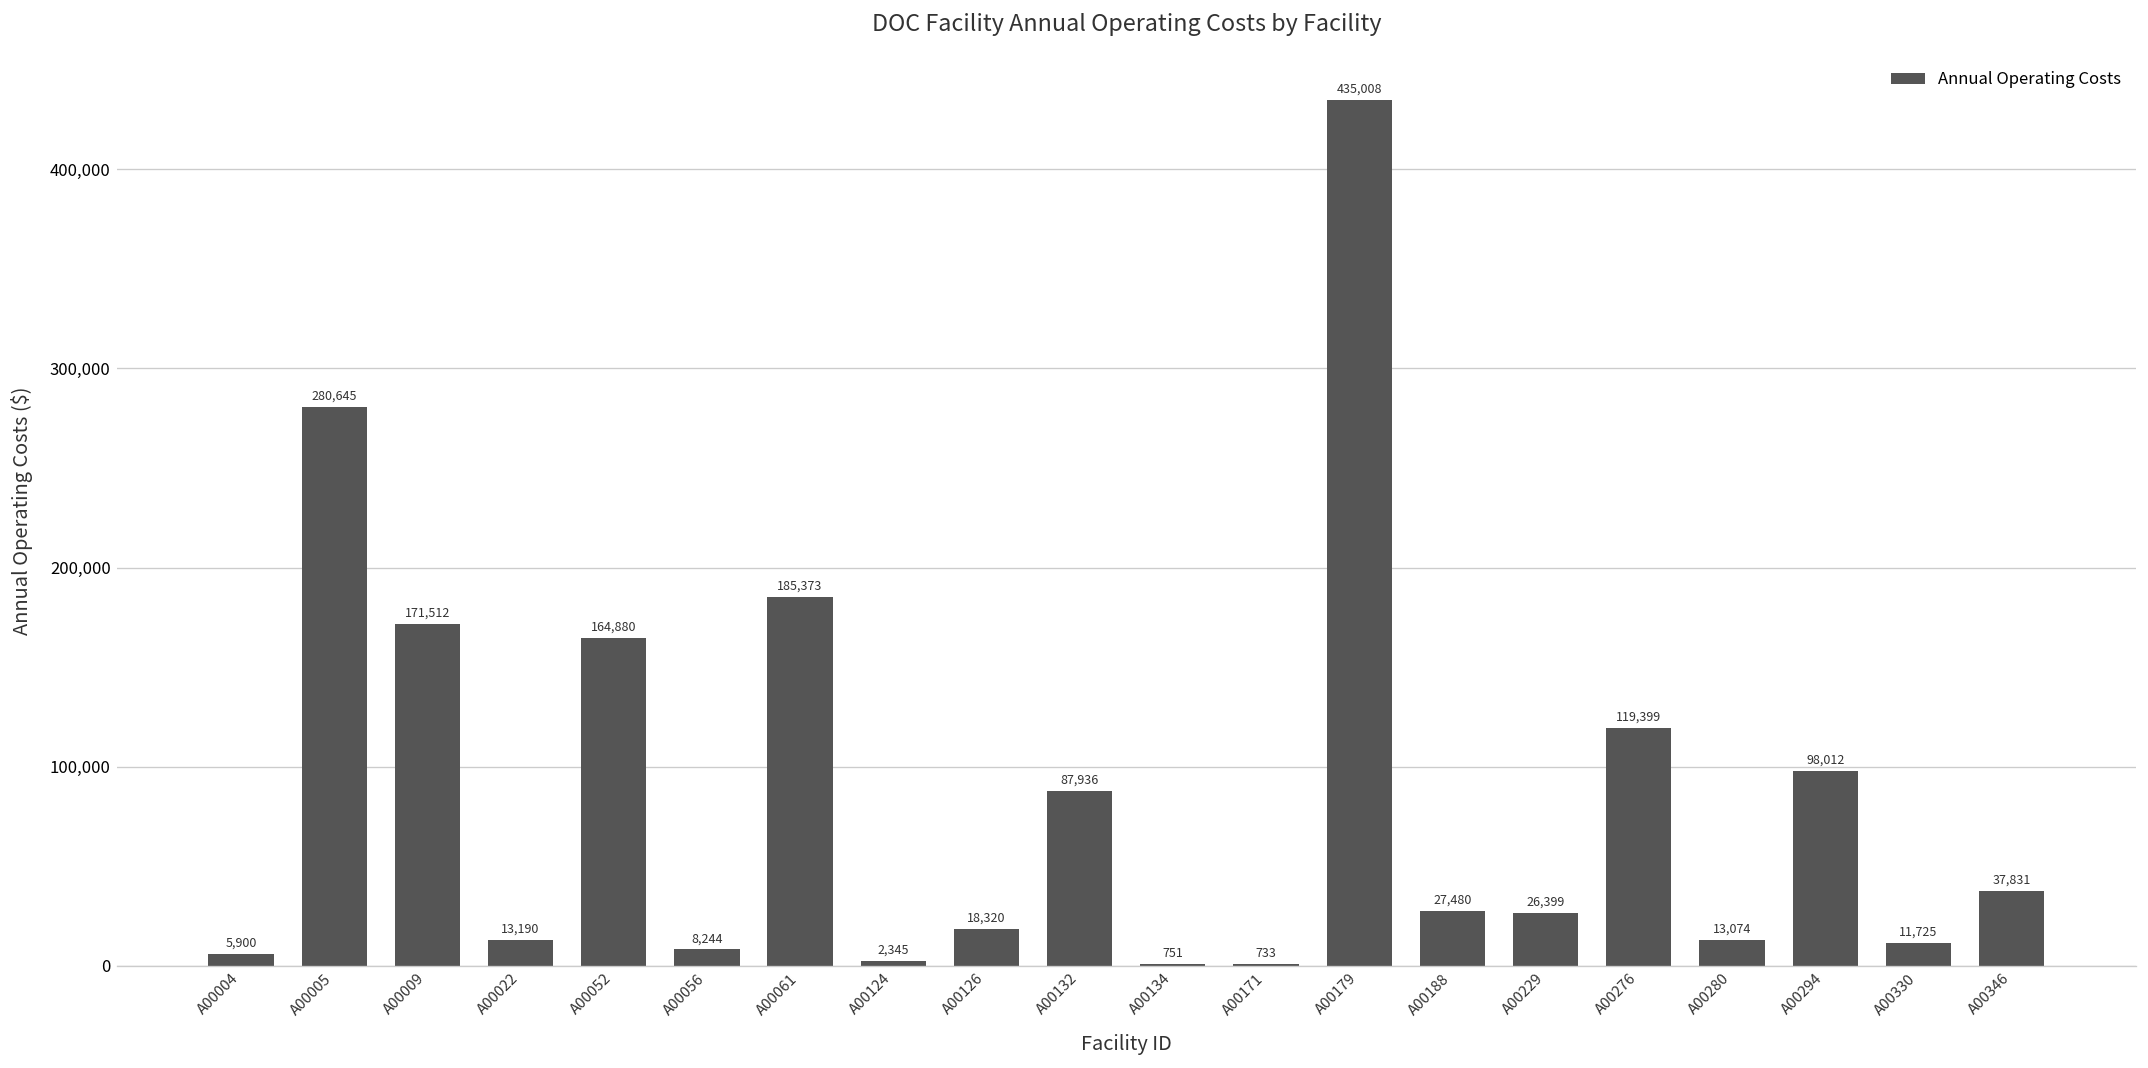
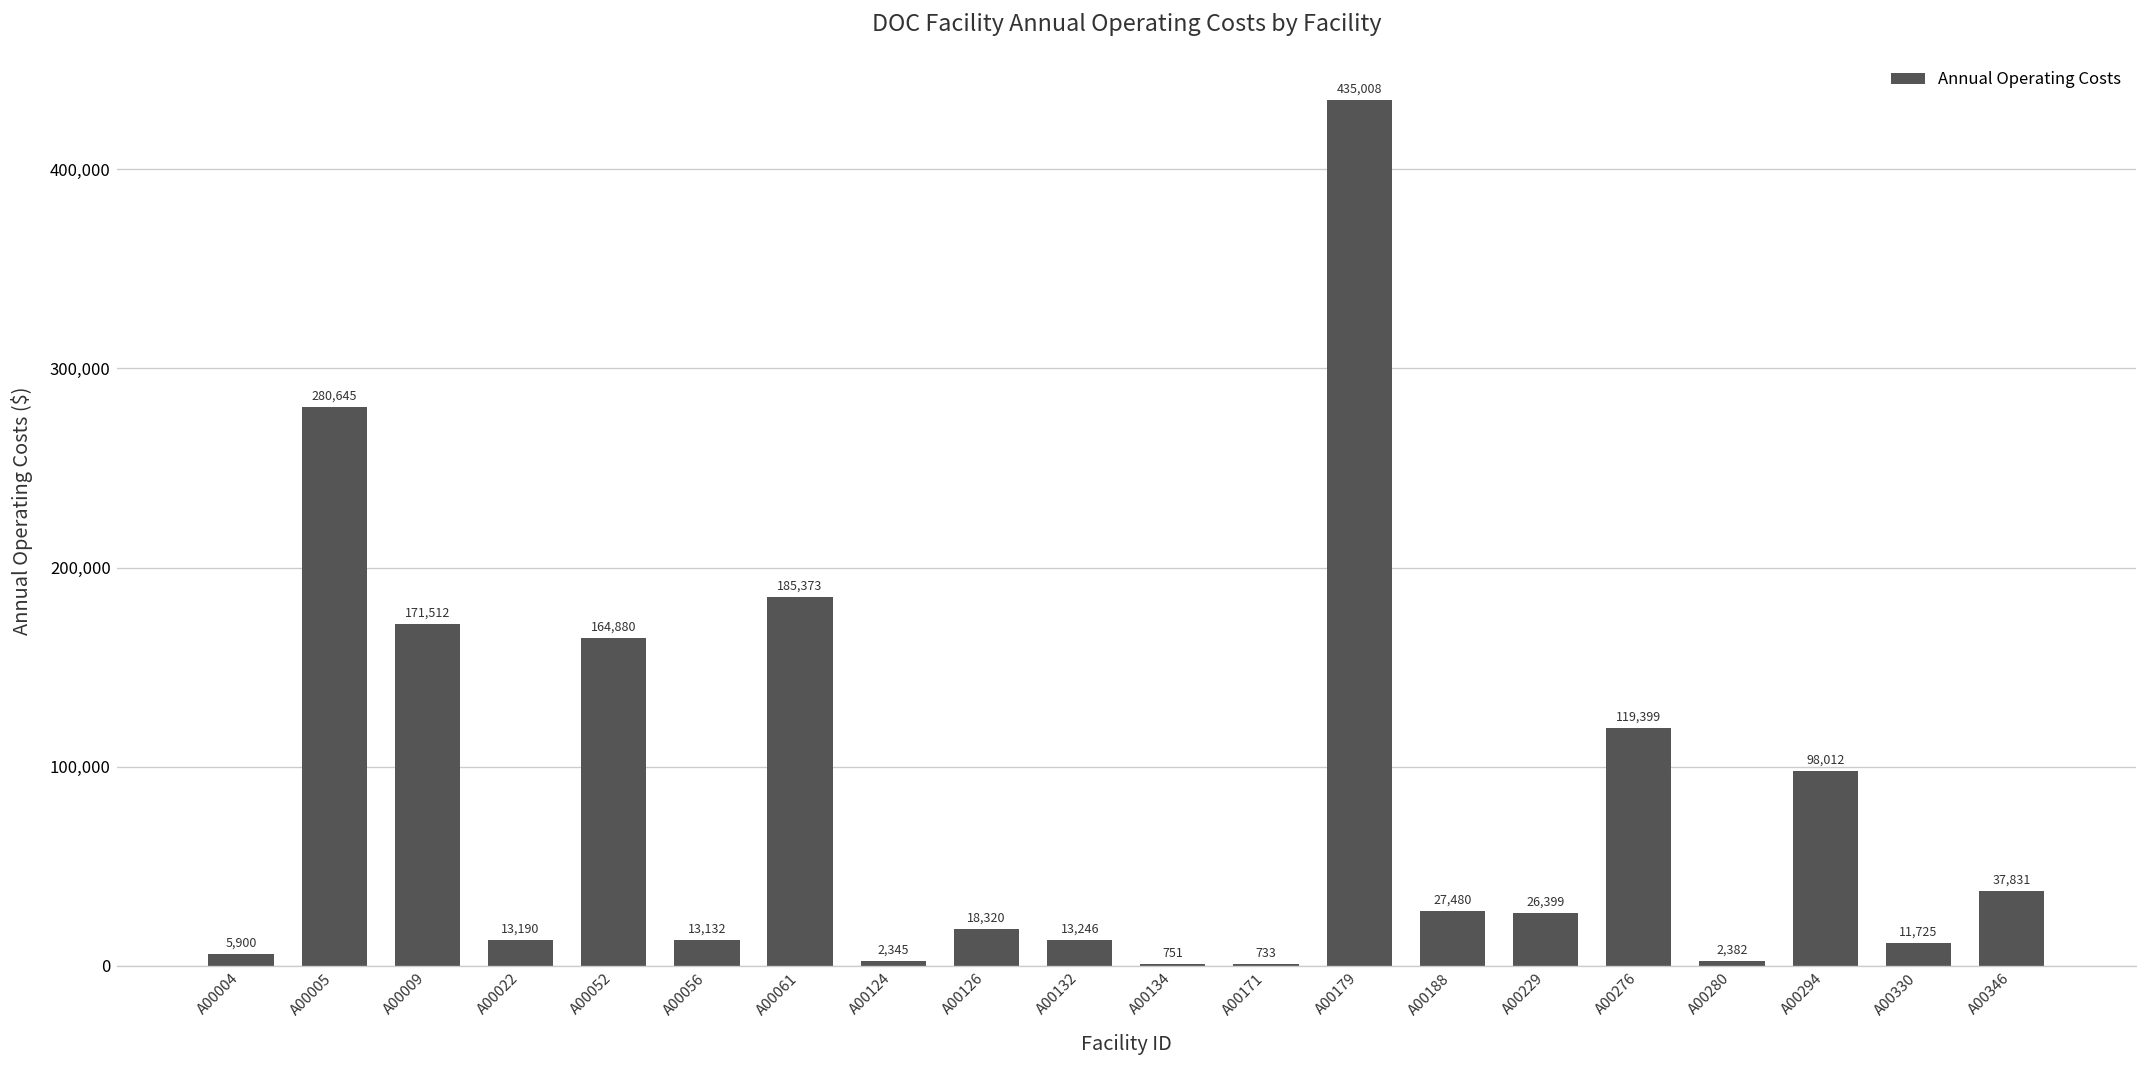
A00056: 8,244 -> 13,132
A00132: 87,936 -> 13,246
A00280: 13,074 -> 2,382
